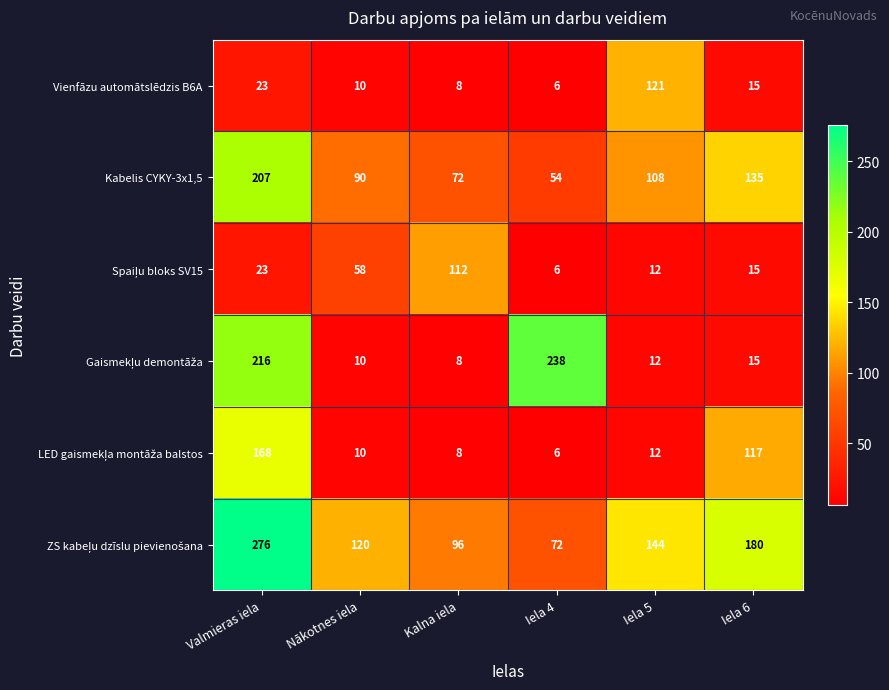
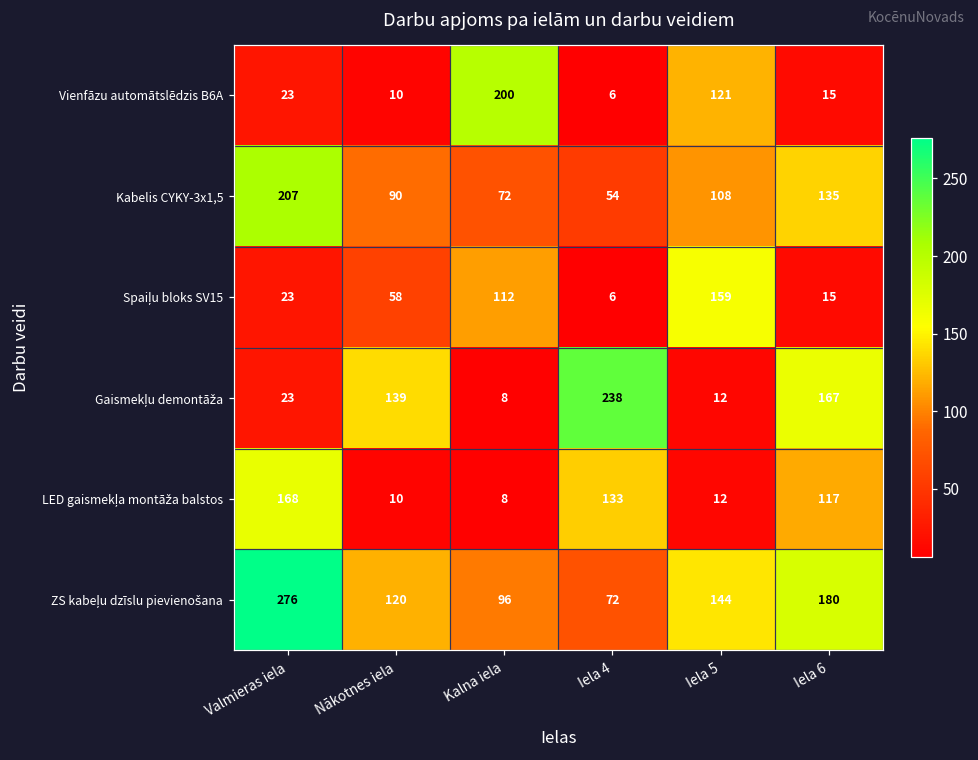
Vienfāzu automātslēdzis B6A, Kalna iela: 8 -> 200
Spaiļu bloks SV15, Iela 5: 12 -> 159
Gaismekļu demontāža, Valmieras iela: 216 -> 23
Gaismekļu demontāža, Nākotnes iela: 10 -> 139
Gaismekļu demontāža, Iela 6: 15 -> 167
LED gaismekļa montāža balstos, Iela 4: 6 -> 133
